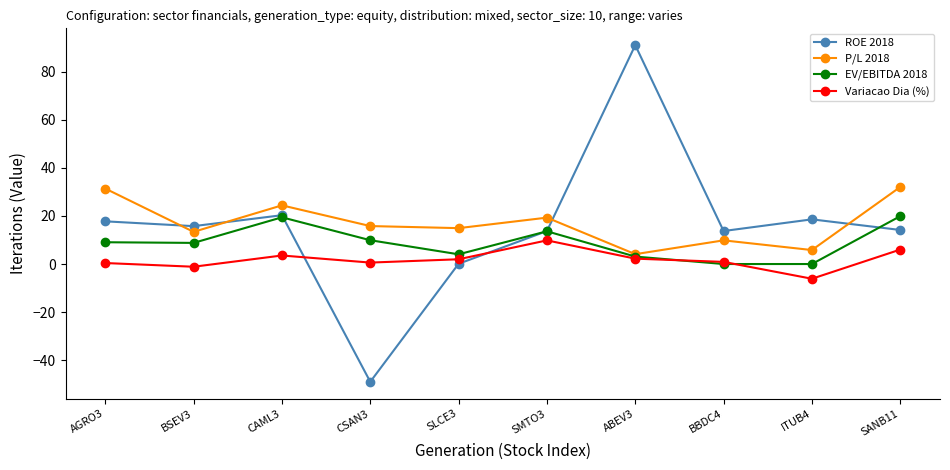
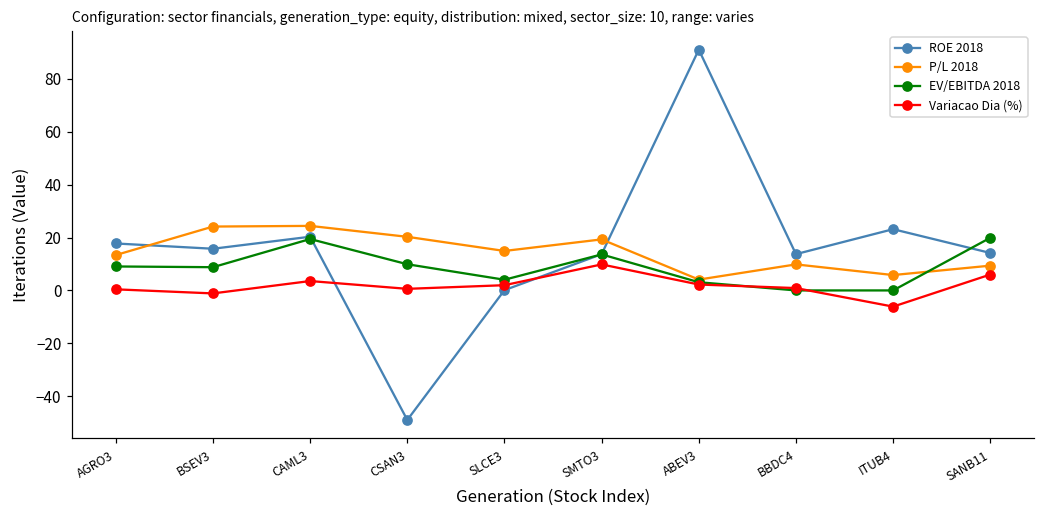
P/L 2018, AGRO3: 31 -> 13
P/L 2018, BSEV3: 13 -> 24
P/L 2018, CSAN3: 16 -> 20
ROE 2018, ITUB4: 19 -> 23
P/L 2018, SANB11: 32 -> 9
